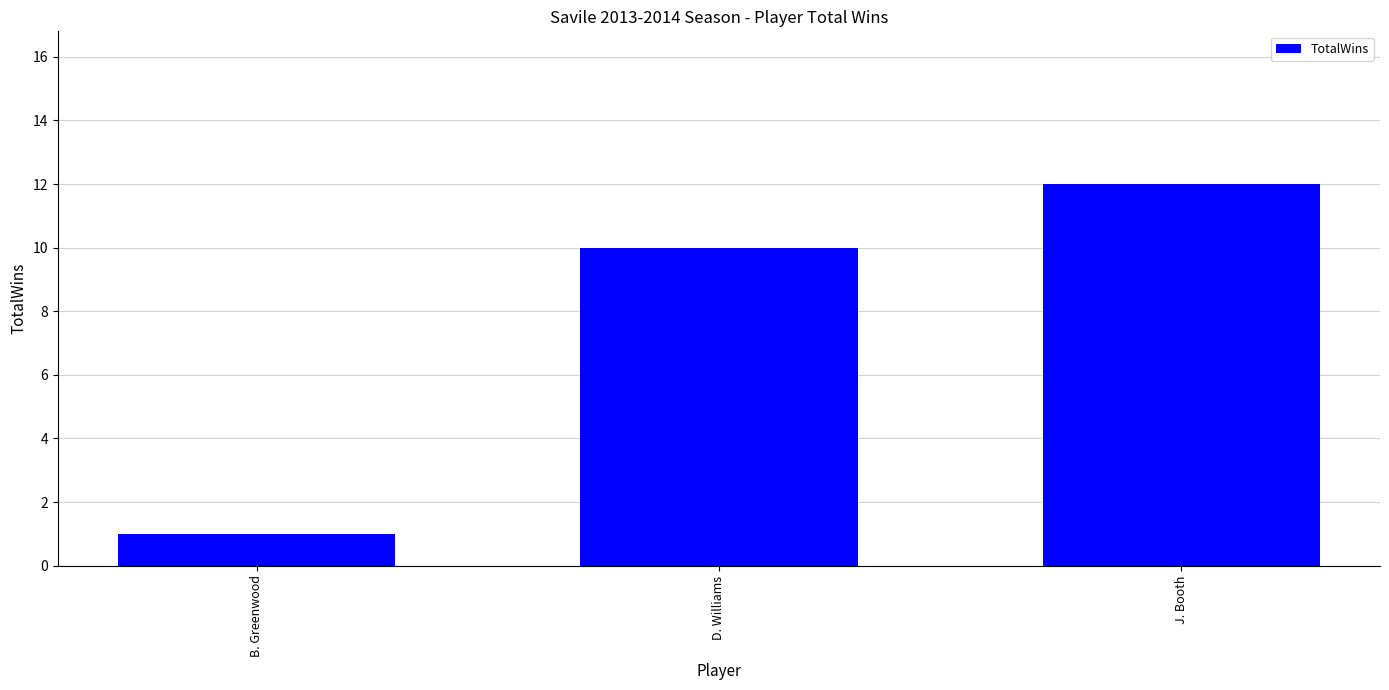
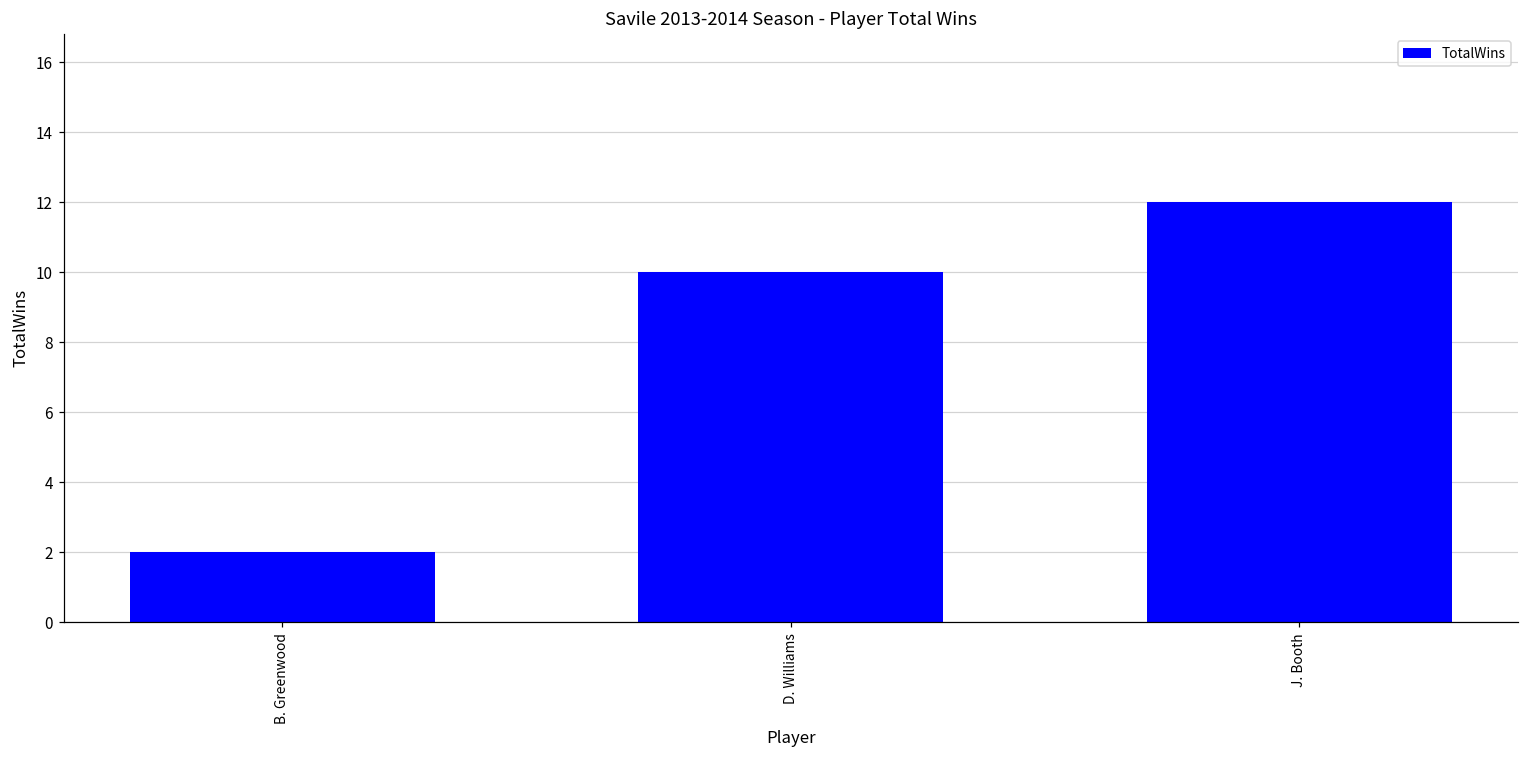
B. Greenwood: 1 -> 2
